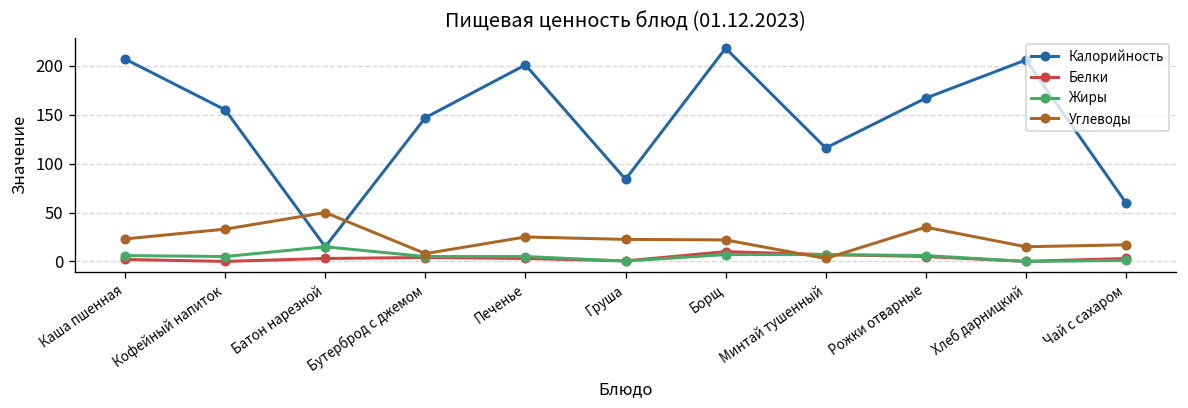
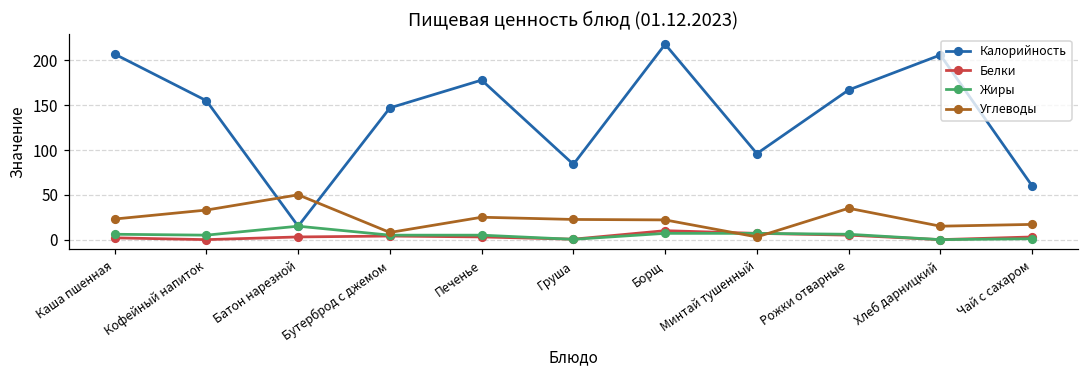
Калорийность, Печенье: 200 -> 180
Калорийность, Минтай тушенный: 120 -> 100
